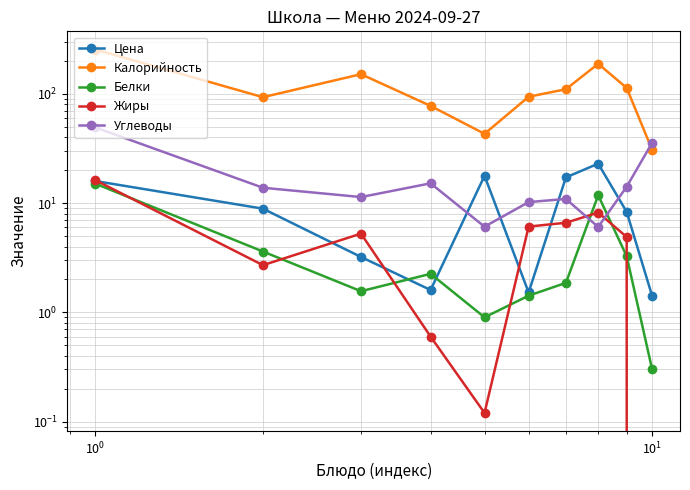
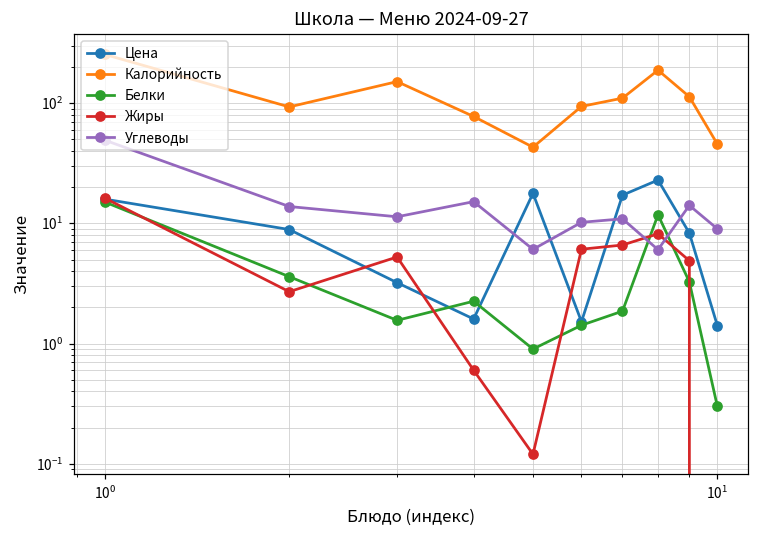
Калорийность, 10^1: 31 -> 46
Углеводы, 10^1: 36 -> 9
